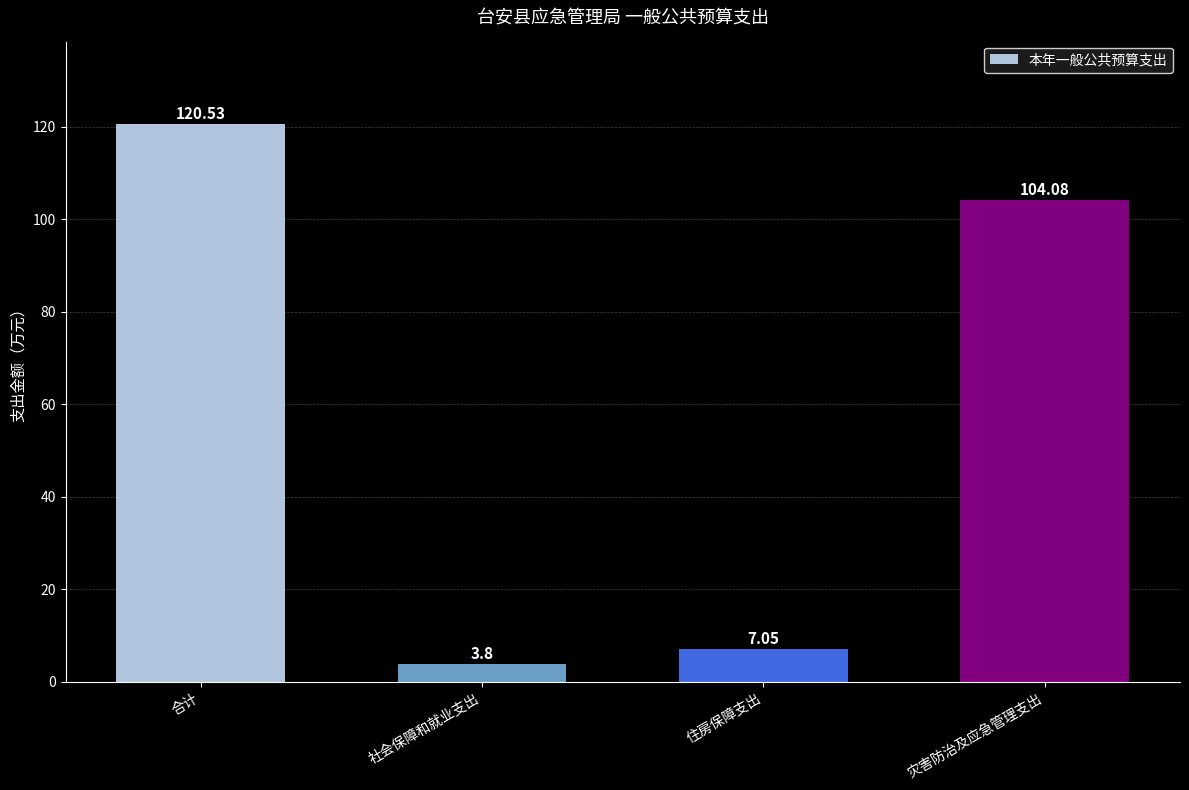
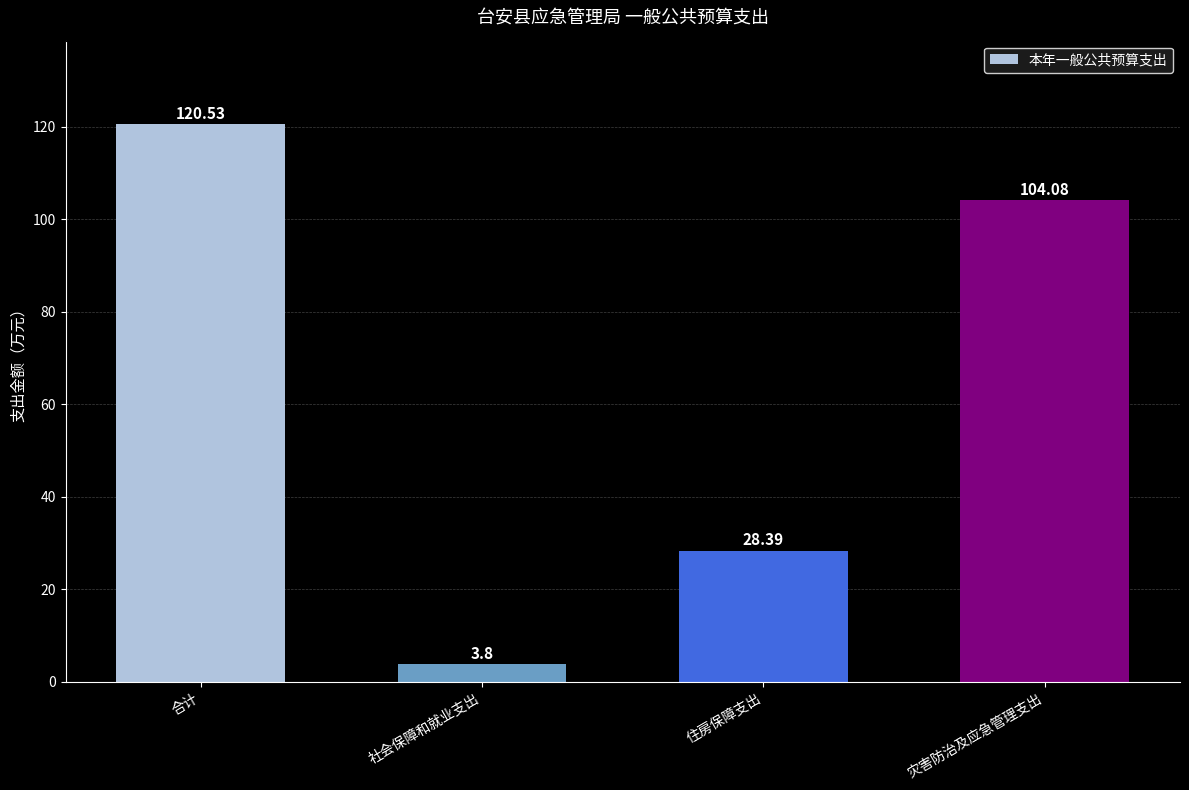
住房保障支出: 7.05 -> 28.39
